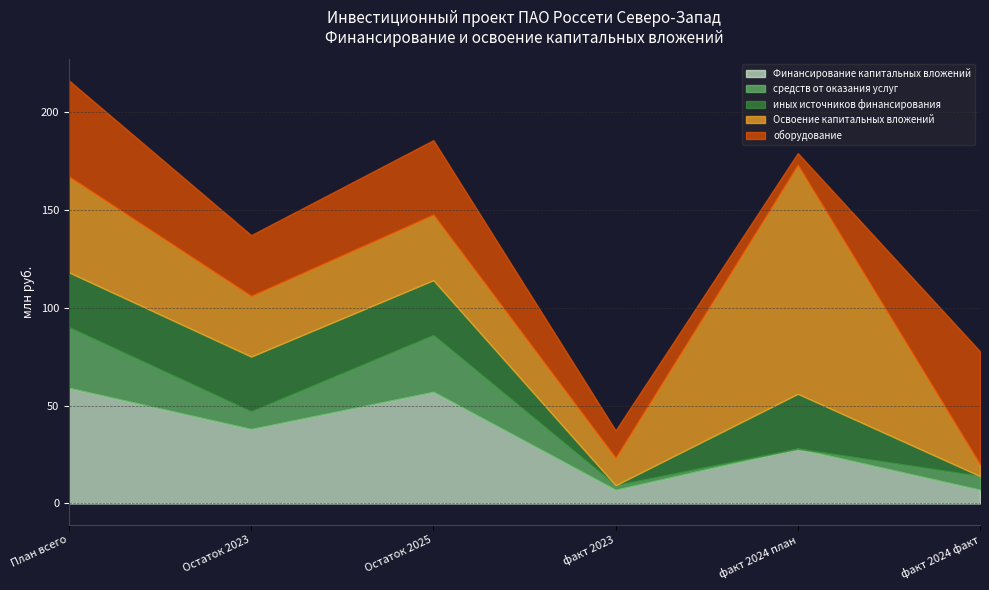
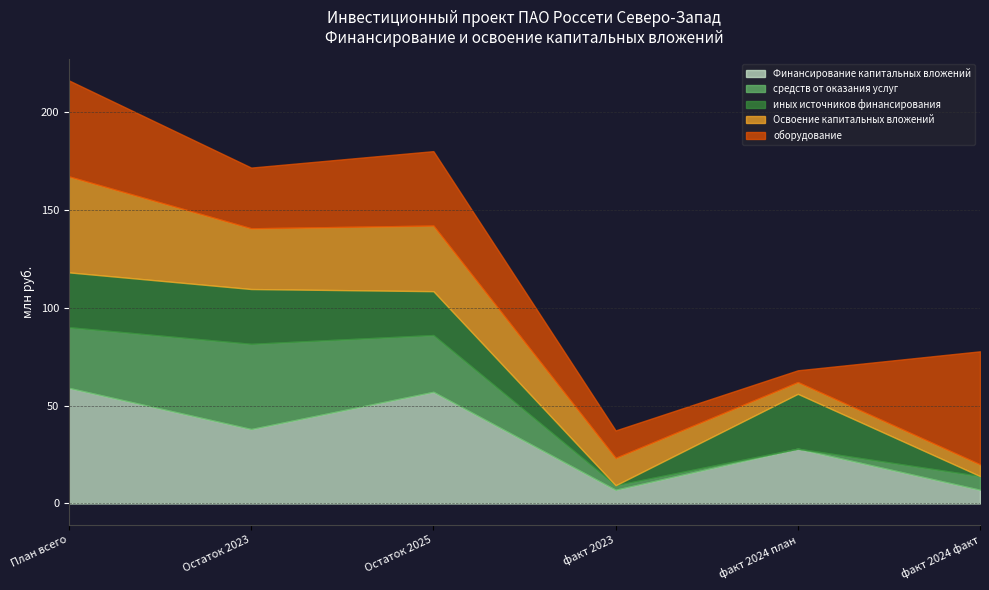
средств от оказания услуг, Остаток 2023: 9 -> 44
иных источников финансирования, Остаток 2025: 28 -> 22
Освоение капитальных вложений, факт 2024 план: 117 -> 6
